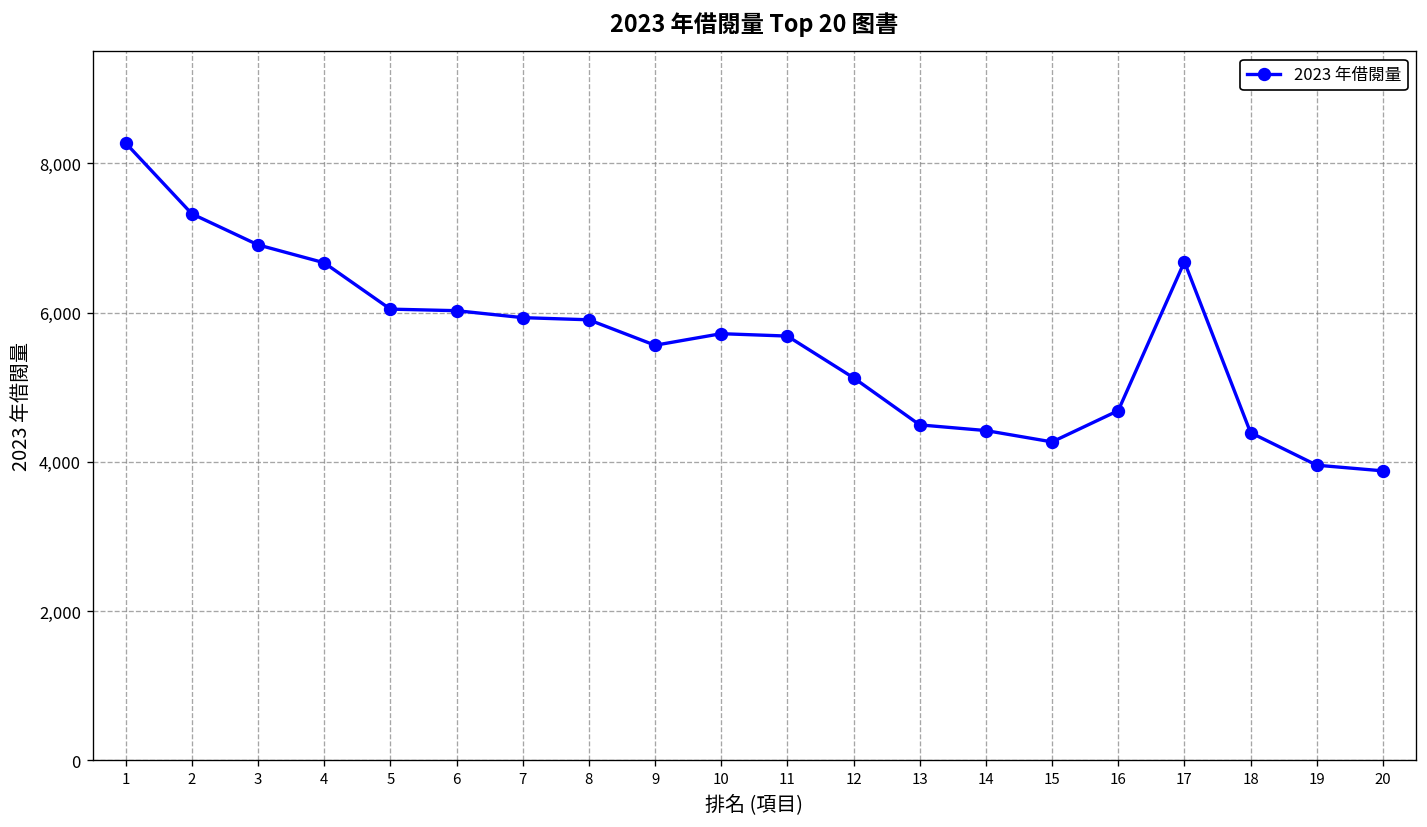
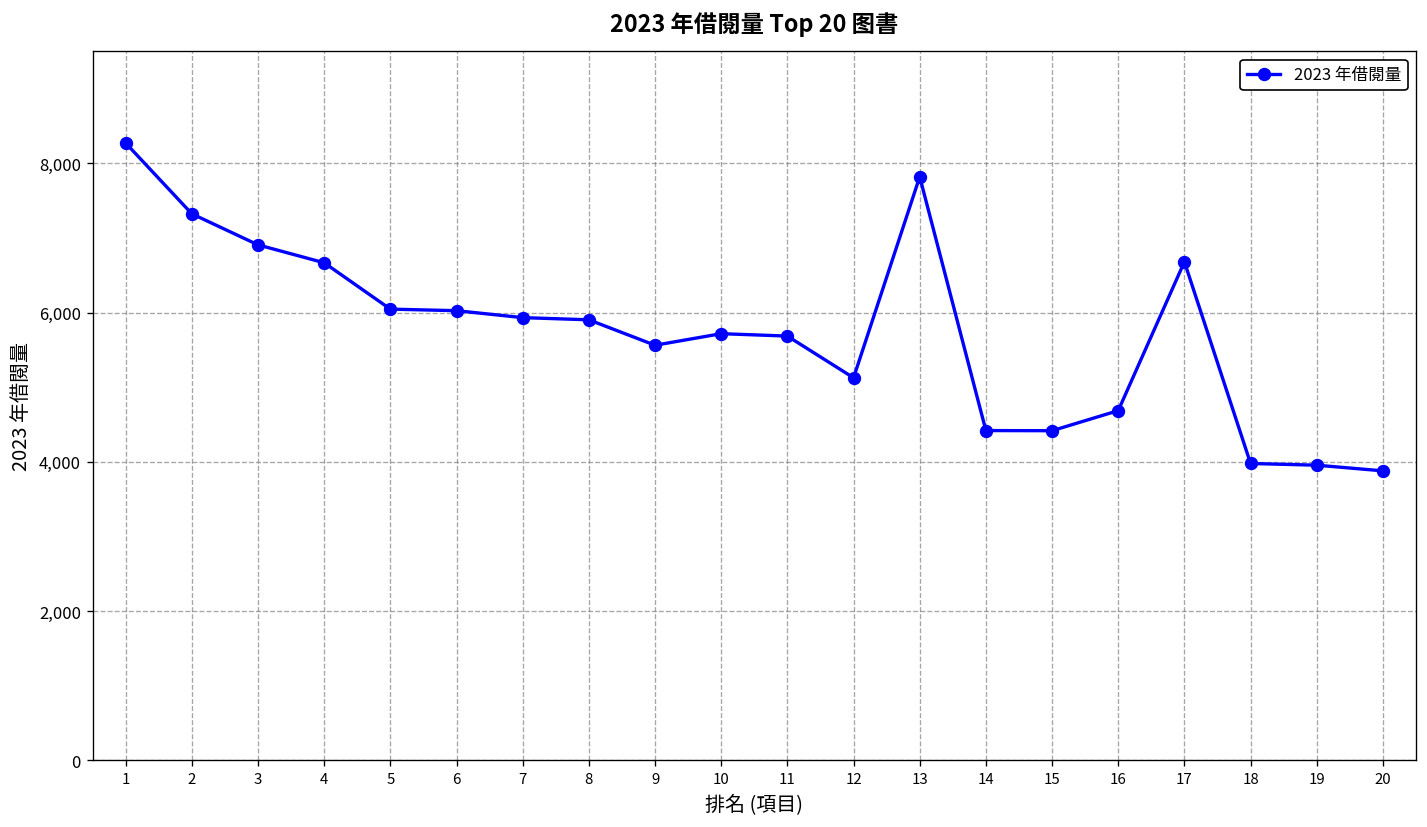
13: 4,500 -> 7,800
15: 4,300 -> 4,400
18: 4,400 -> 4,000
